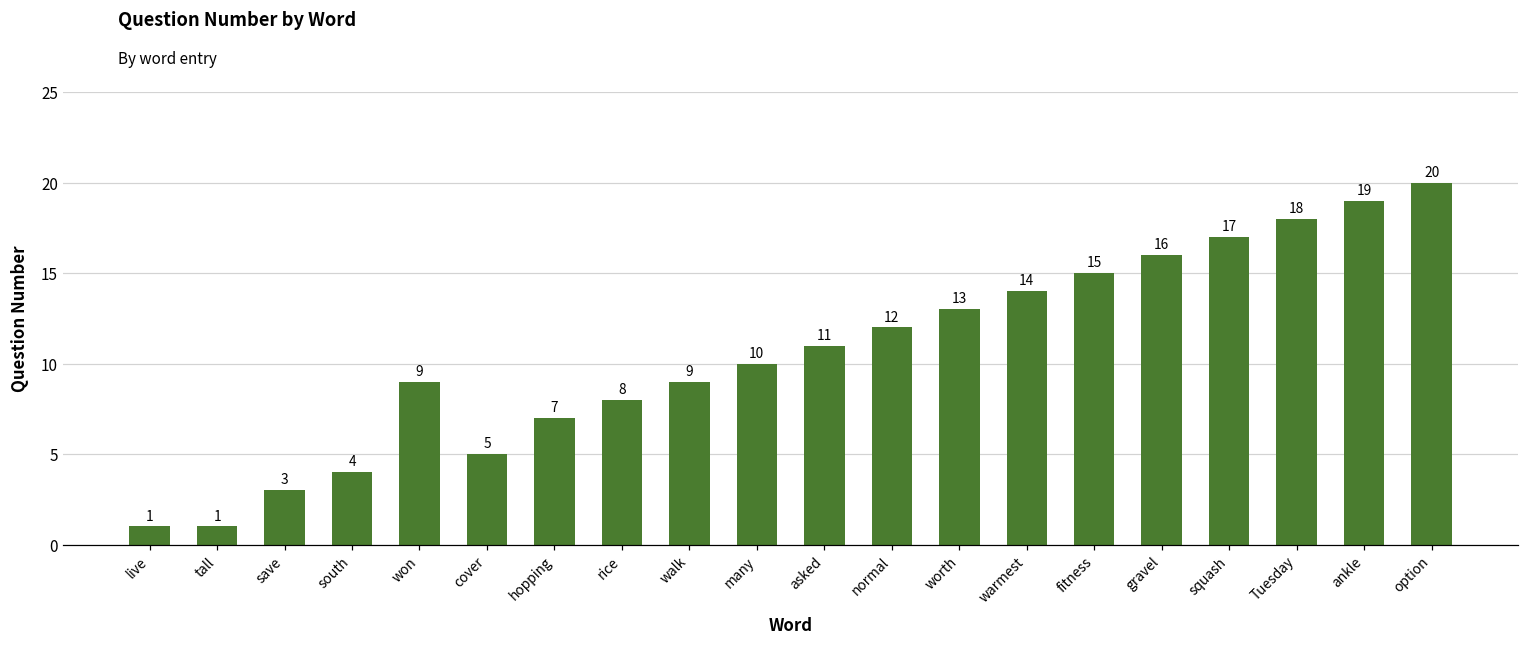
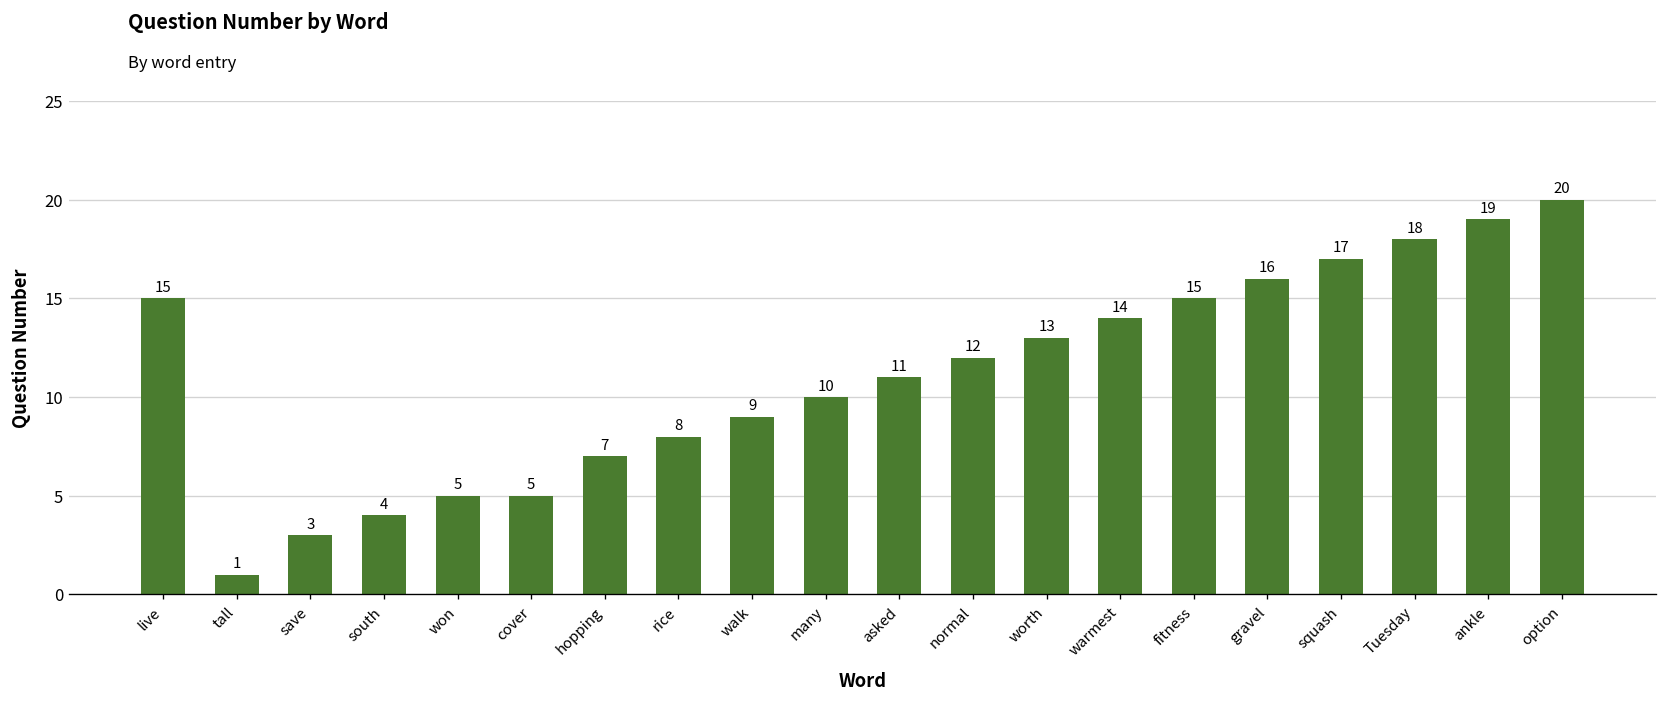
live: 1 -> 15
won: 9 -> 5
